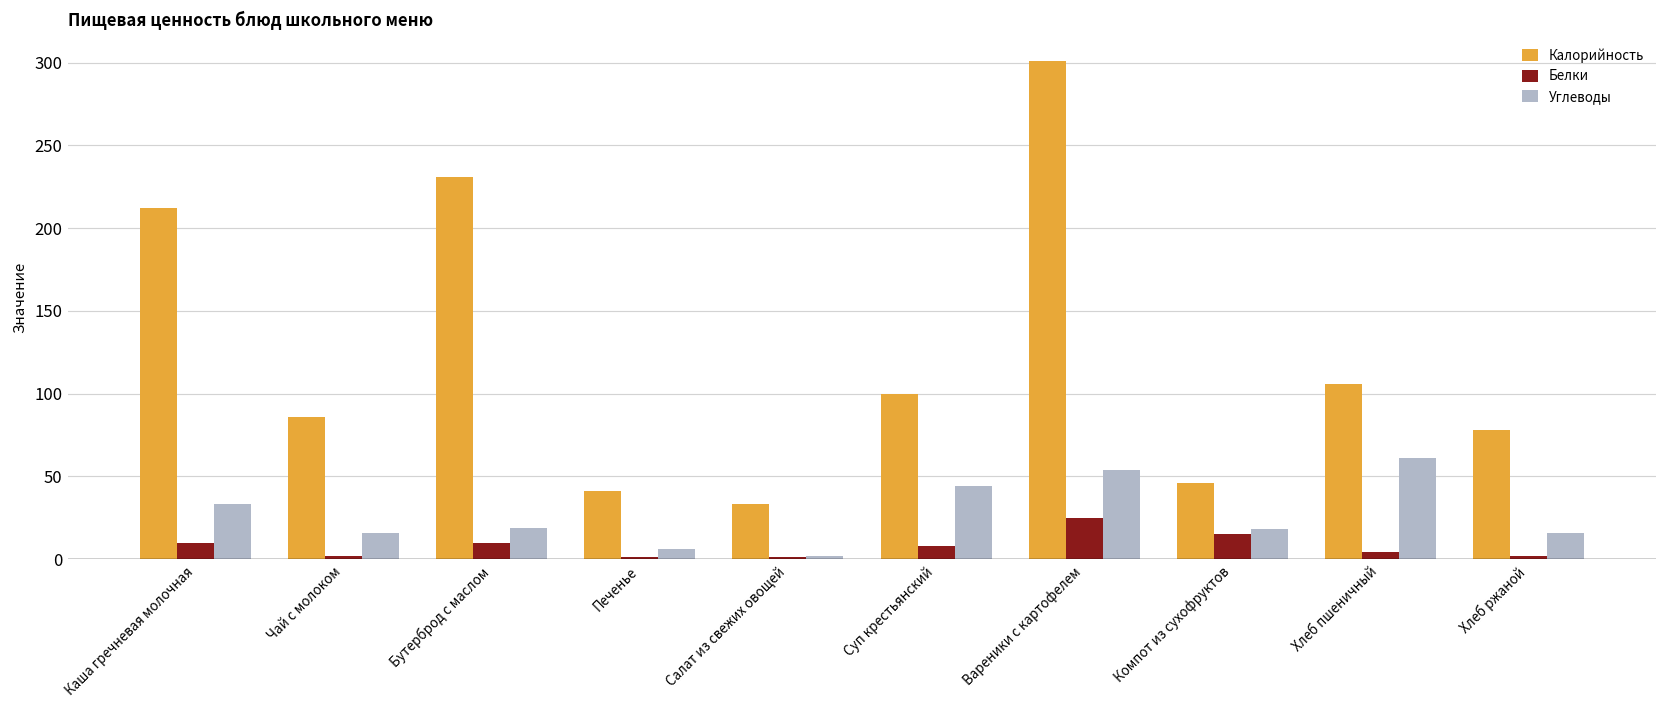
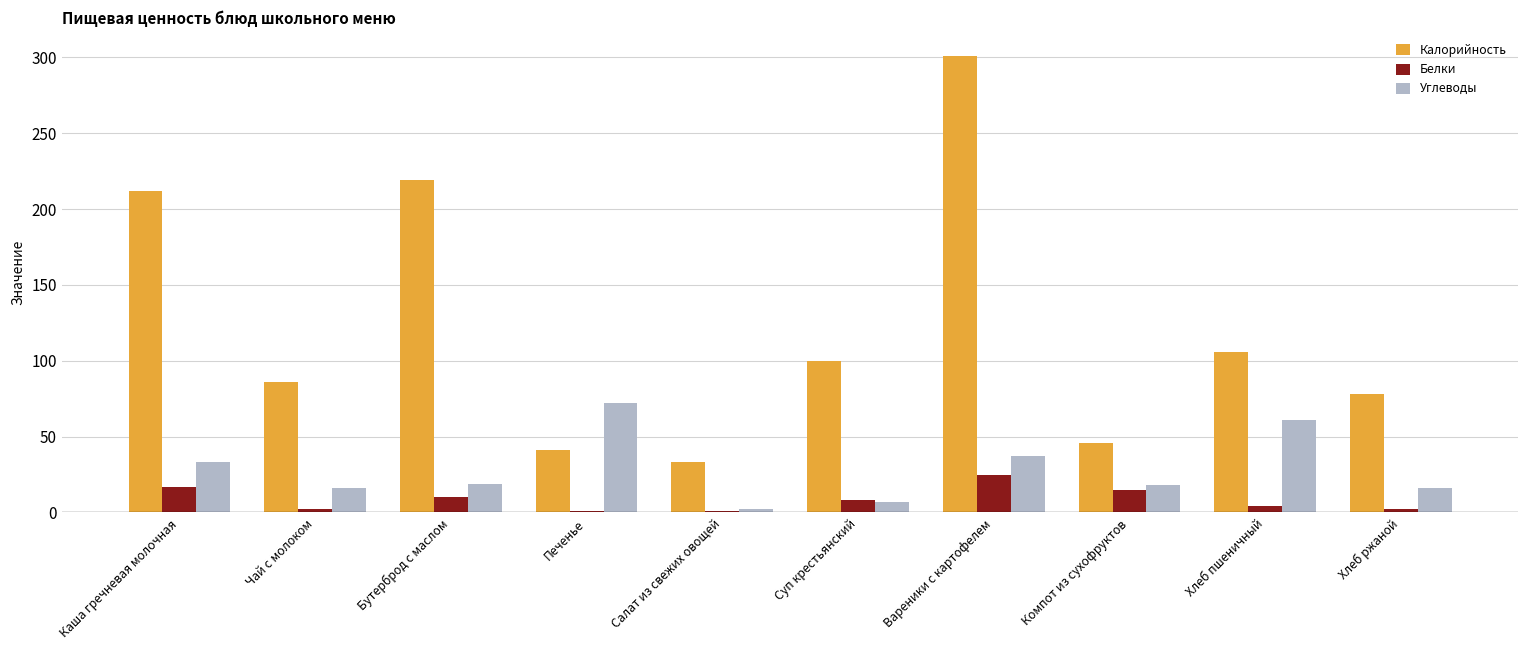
Белки, Каша гречневая молочная: 10 -> 17
Калорийность, Бутерброд с маслом: 231 -> 219
Углеводы, Печенье: 6 -> 72
Углеводы, Суп крестьянский: 44 -> 7
Углеводы, Вареники с картофелем: 54 -> 37
